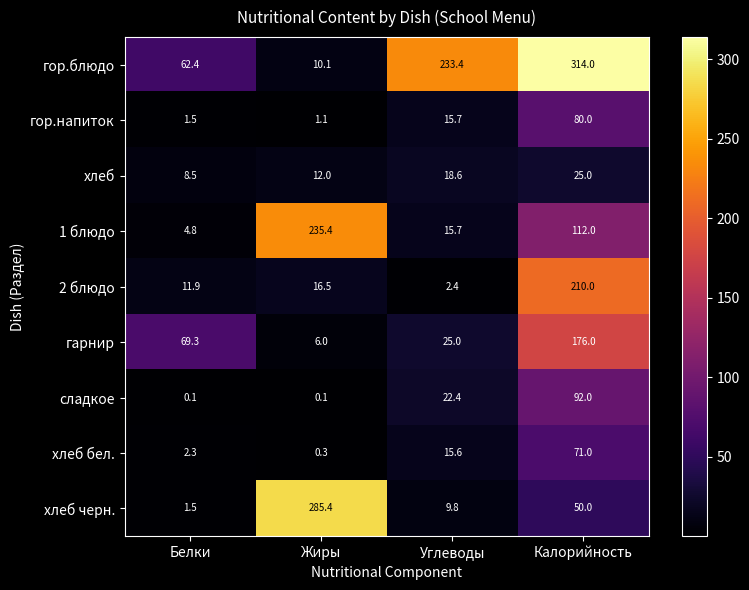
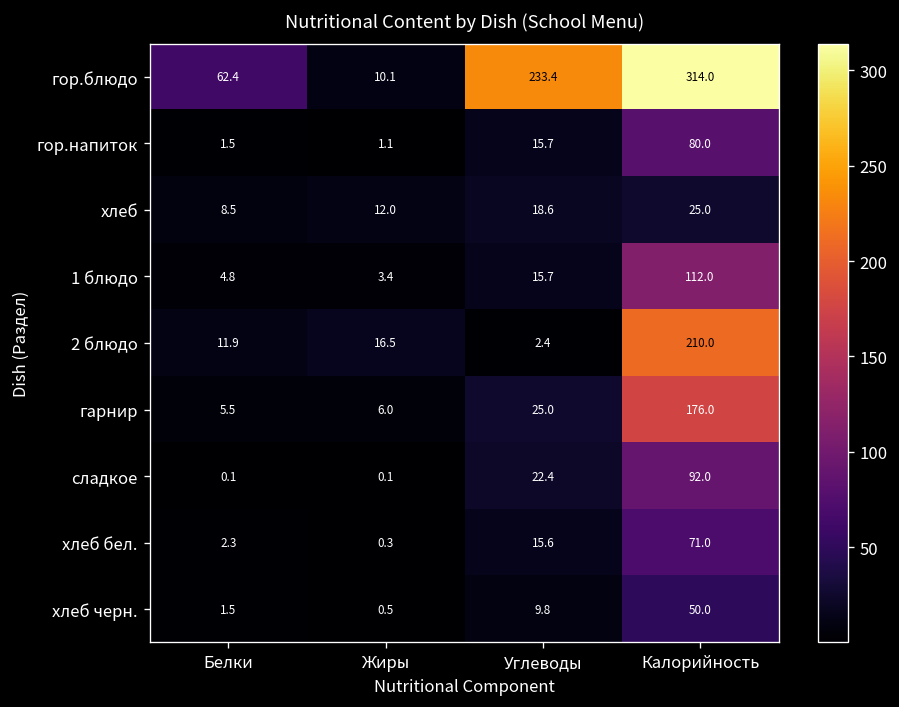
1 блюдо, Жиры: 235.4 -> 3.4
гарнир, Белки: 69.3 -> 5.5
хлеб черн., Жиры: 285.4 -> 0.5
